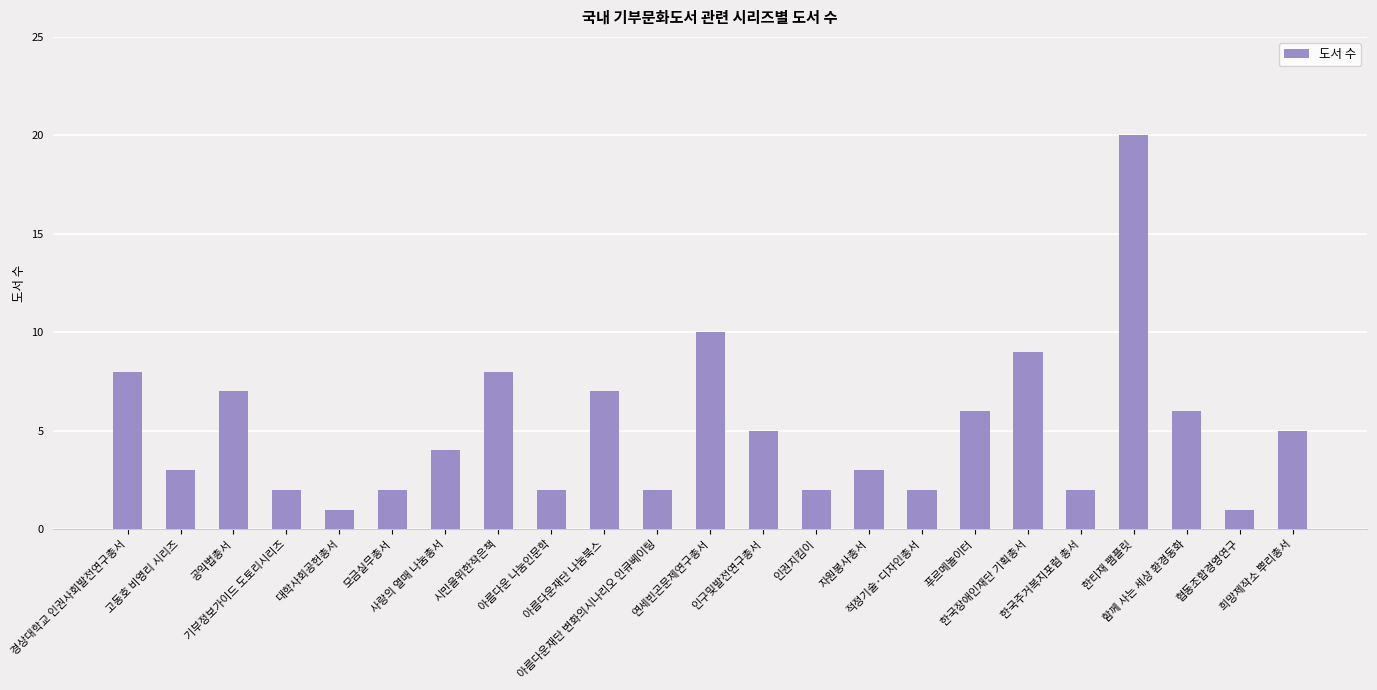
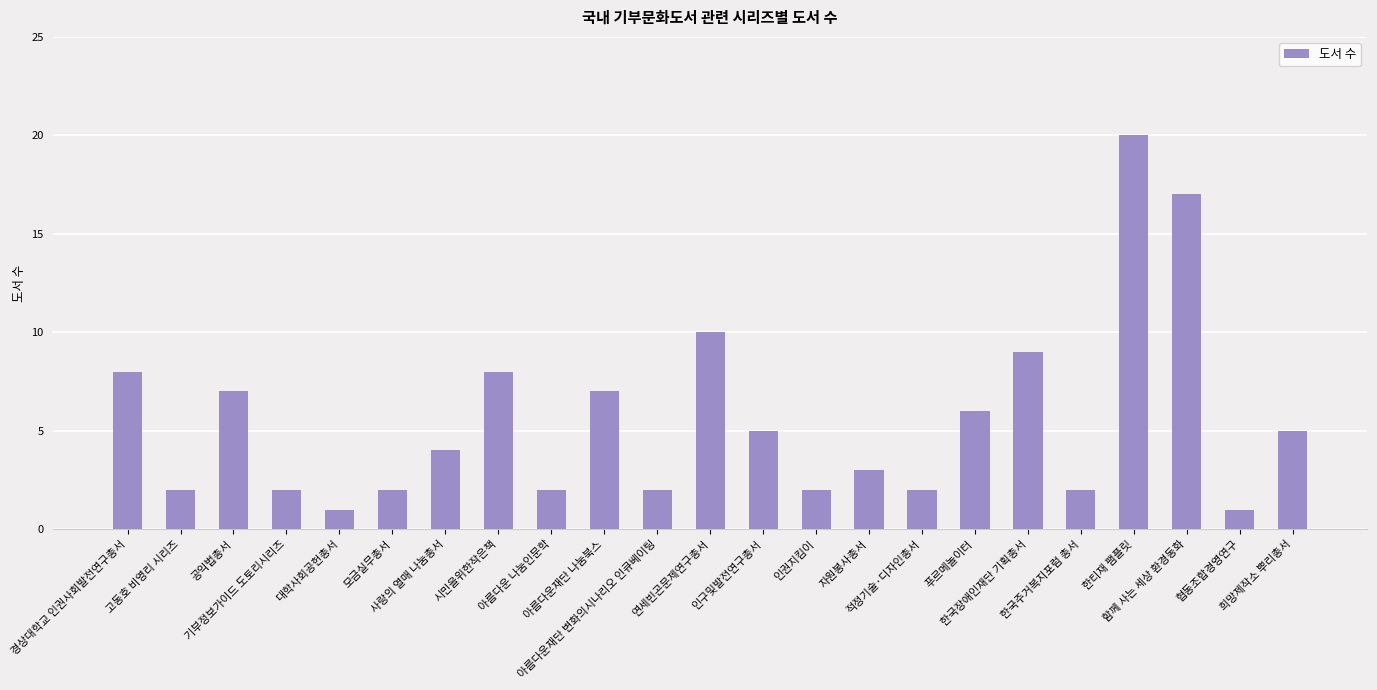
고동호 비영리 시리즈: 3 -> 2
함께 사는 세상 환경동화: 6 -> 17
